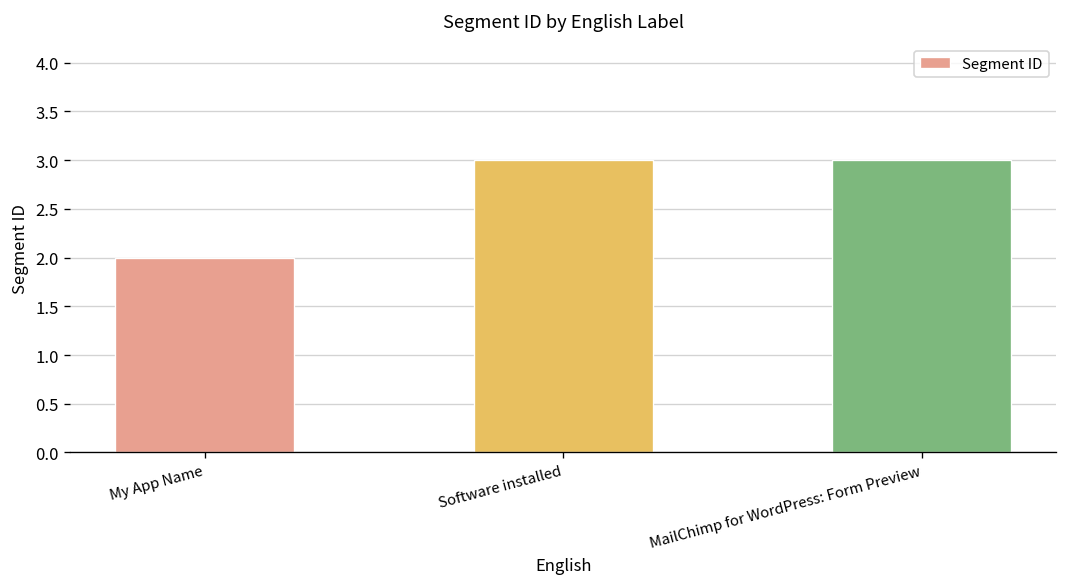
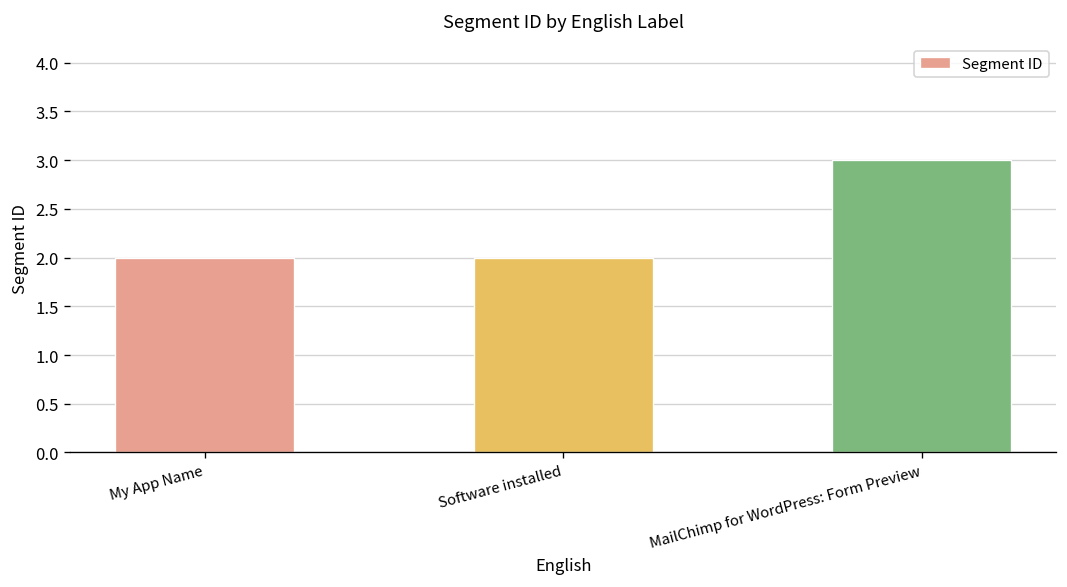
Software installed: 3 -> 2
